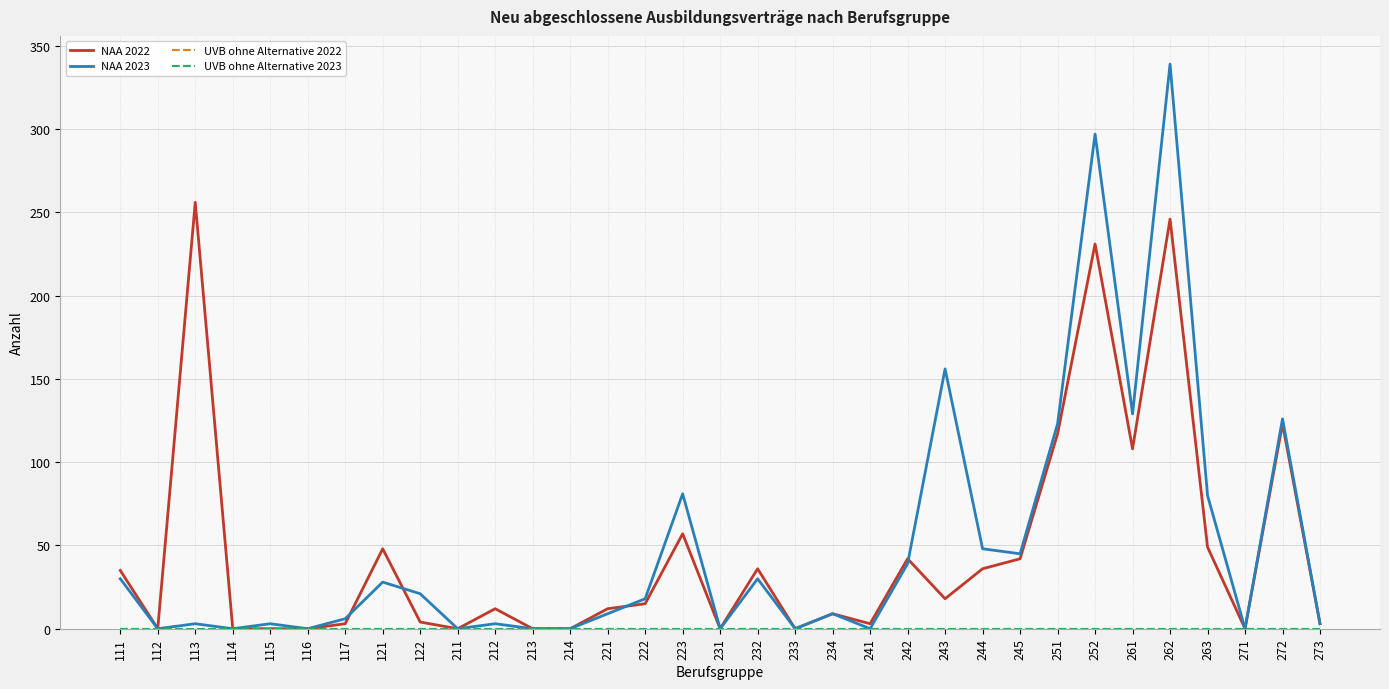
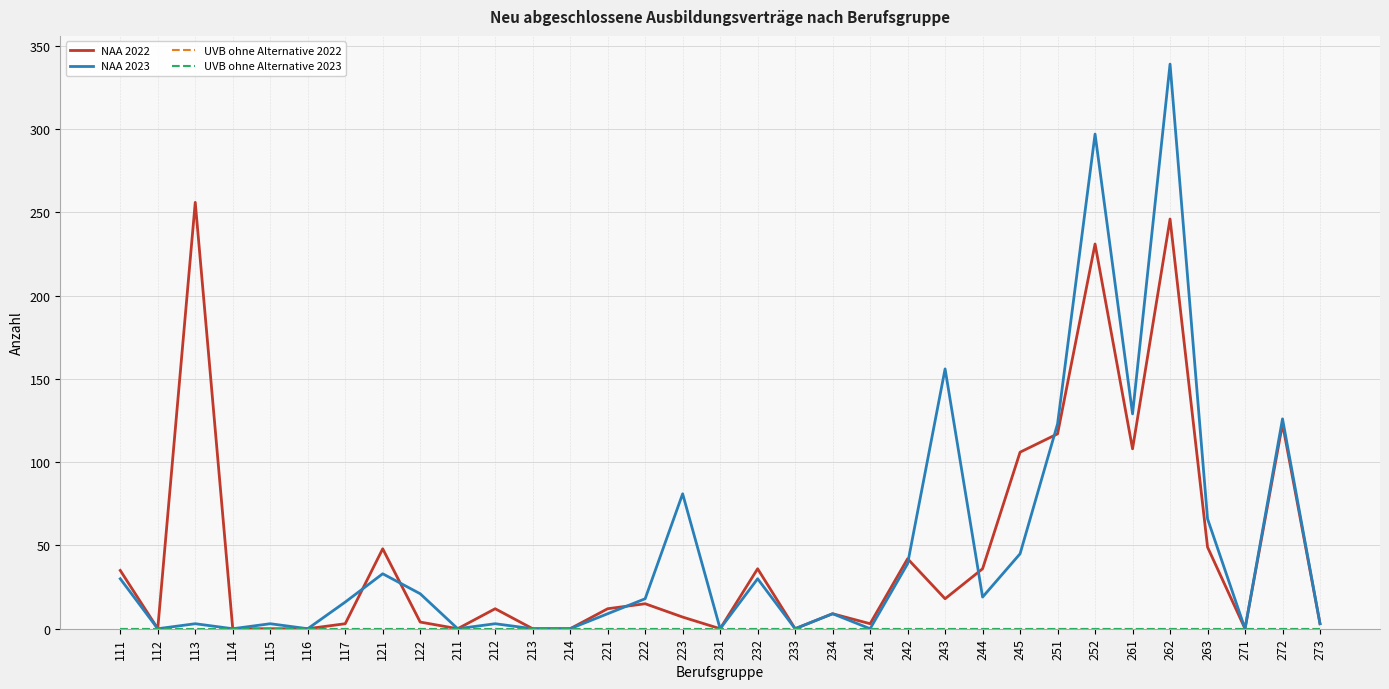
NAA 2023, 117: 6 -> 16
NAA 2023, 121: 28 -> 33
NAA 2022, 223: 57 -> 7
NAA 2023, 244: 48 -> 19
NAA 2022, 245: 42 -> 106
NAA 2023, 263: 80 -> 66
